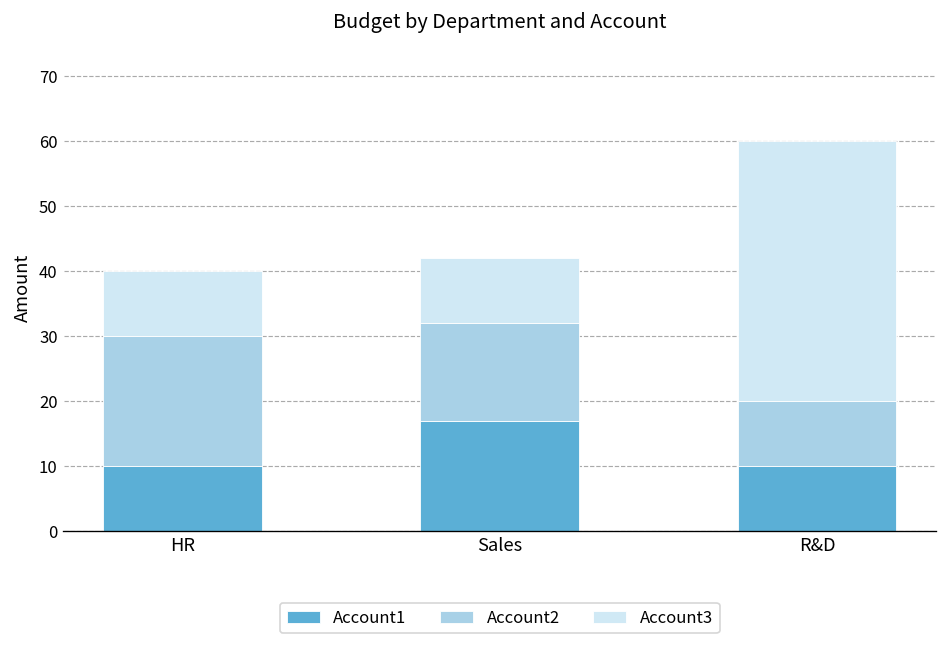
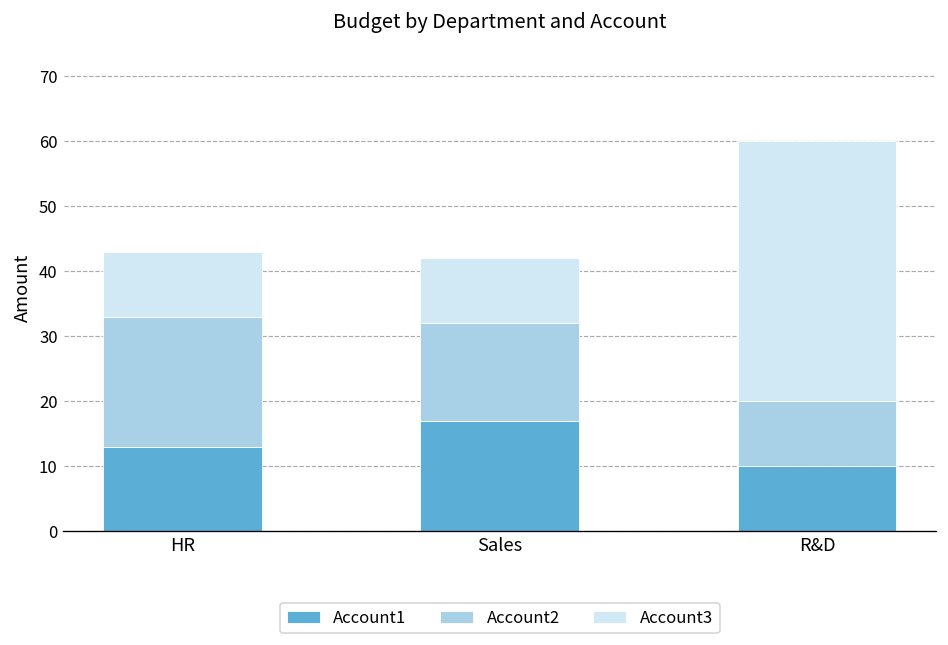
Account1, HR: 10 -> 13
